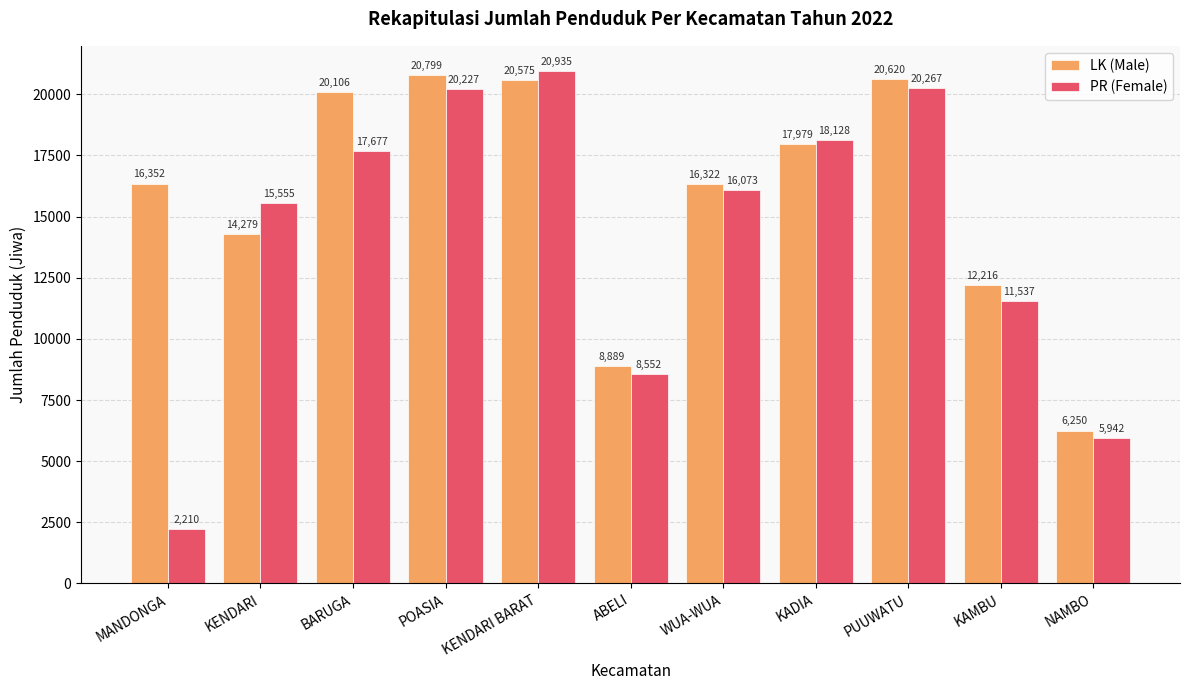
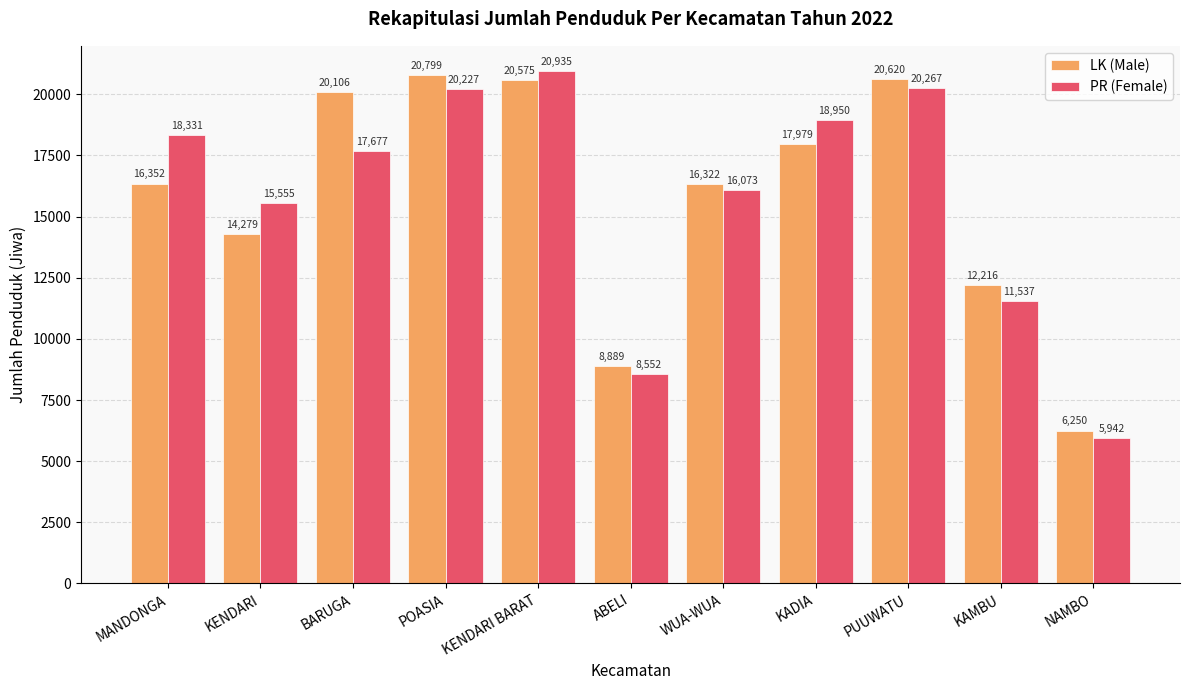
PR (Female), MANDONGA: 2,210 -> 18,331
PR (Female), KADIA: 18,128 -> 18,950
